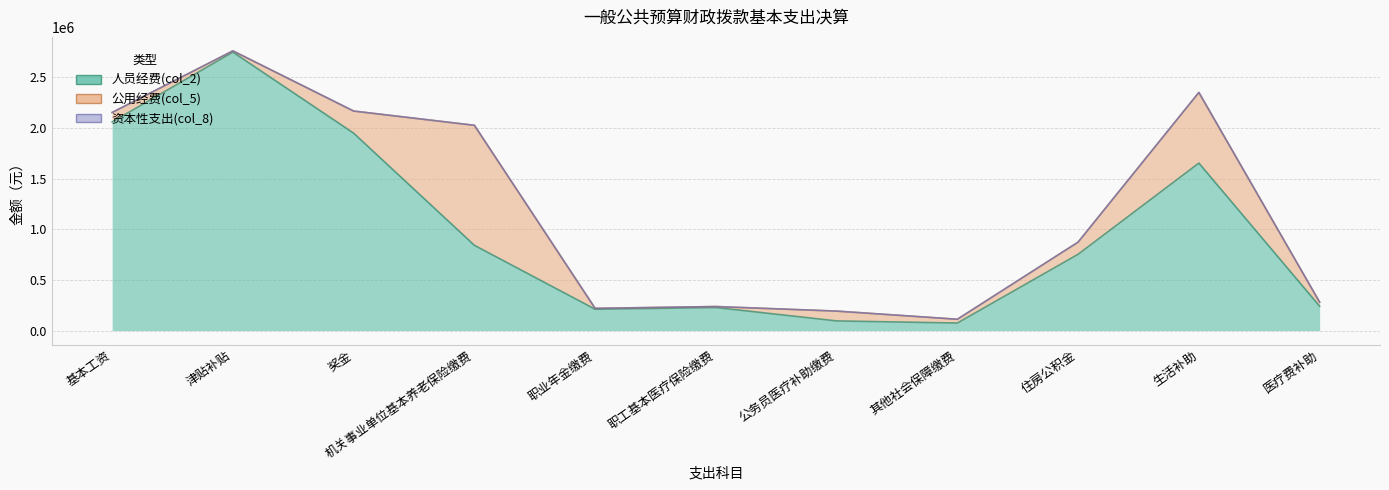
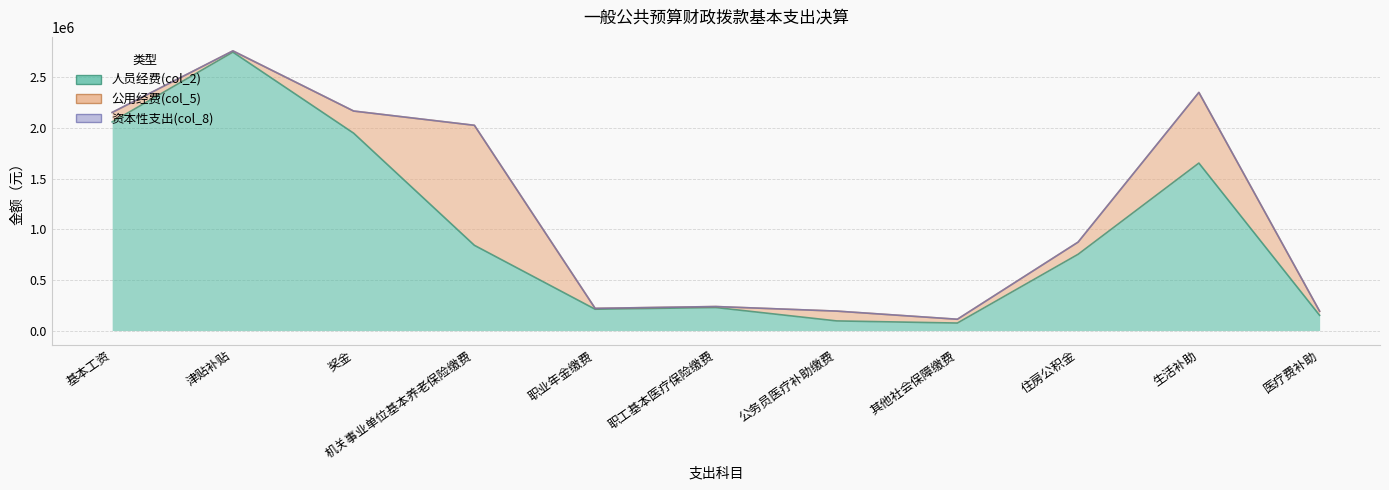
人员经费(col_2), 医疗费补助: 240000 -> 150000
